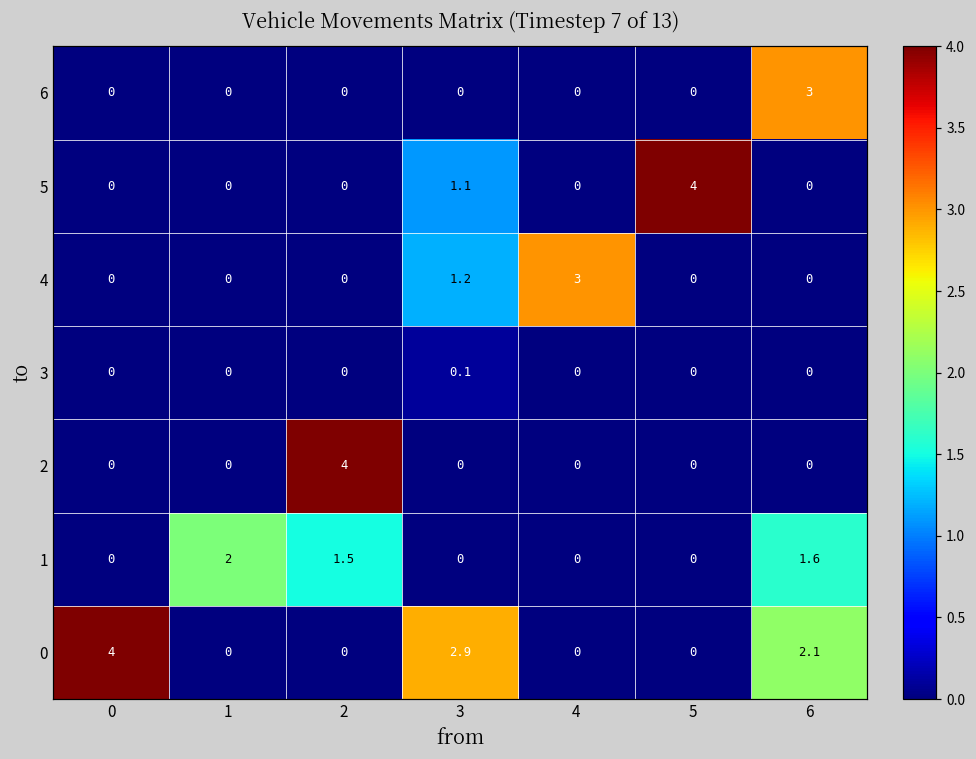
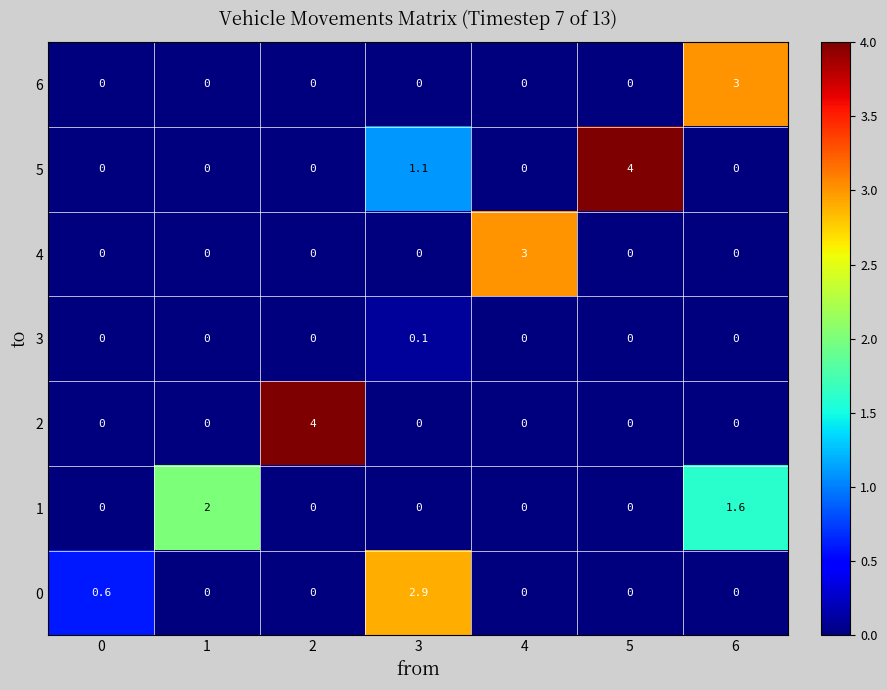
4, 3: 1.2 -> 0
1, 2: 1.5 -> 0
0, 0: 4 -> 0.6
0, 6: 2.1 -> 0
